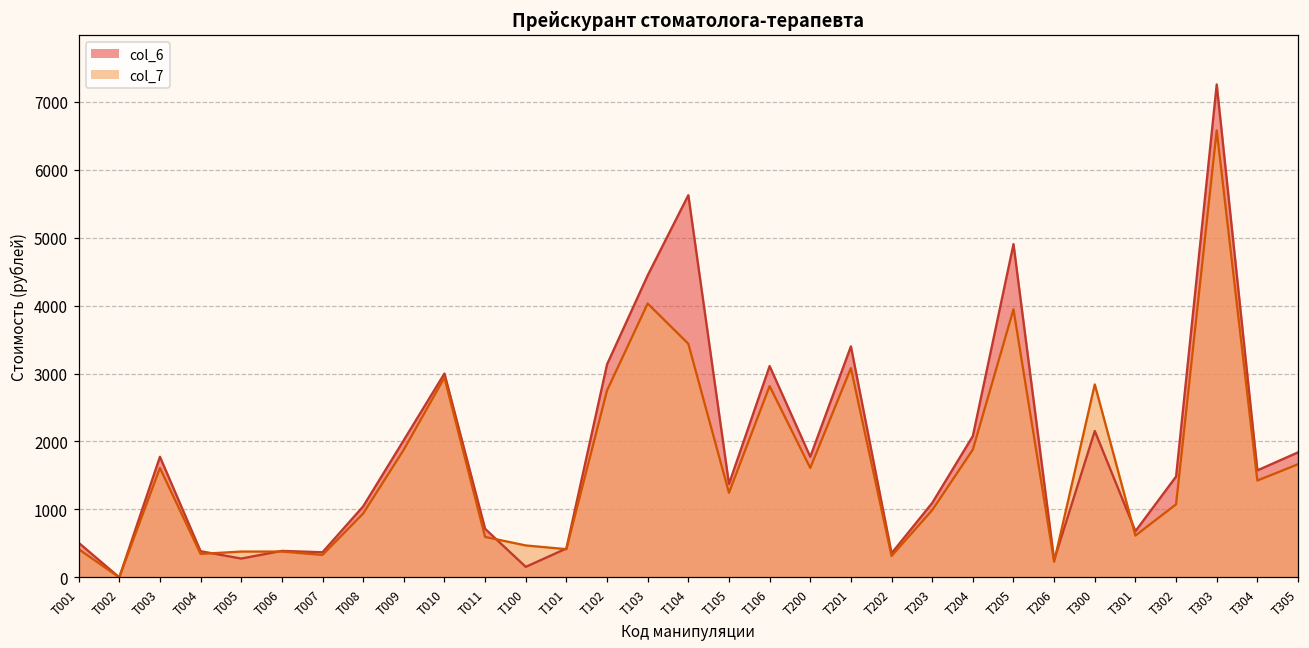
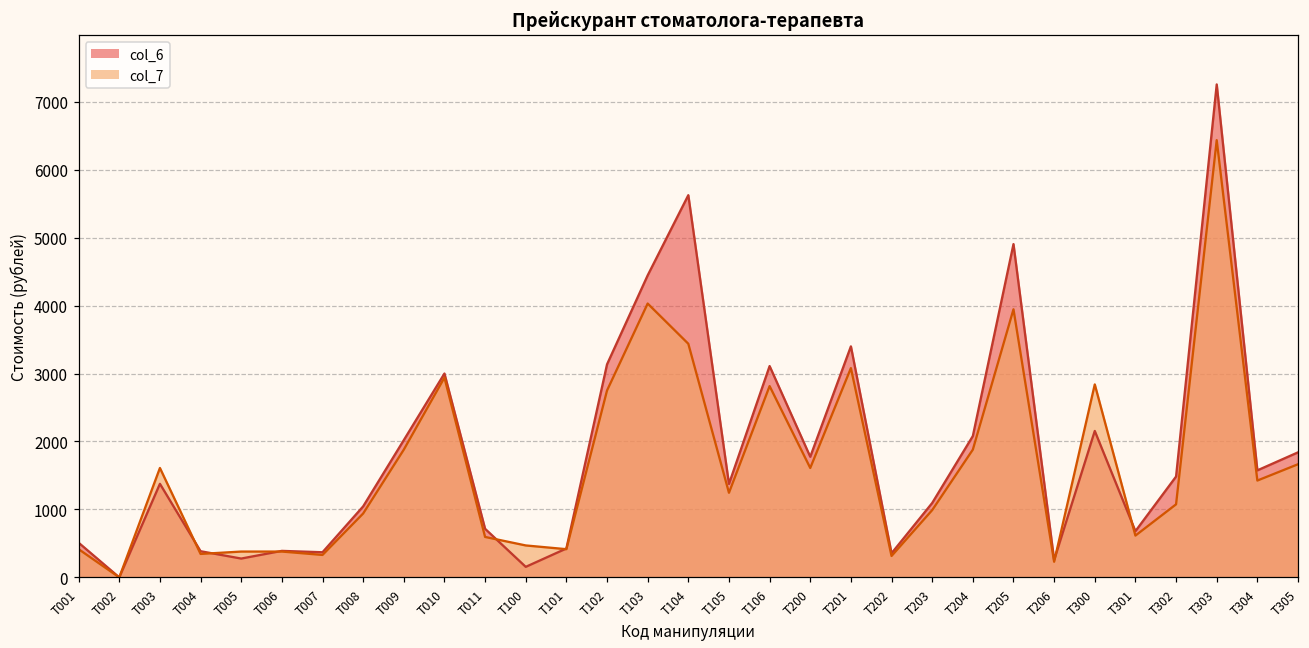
col_6, Т003: 1800 -> 1400
col_7, Т303: 6600 -> 6400
